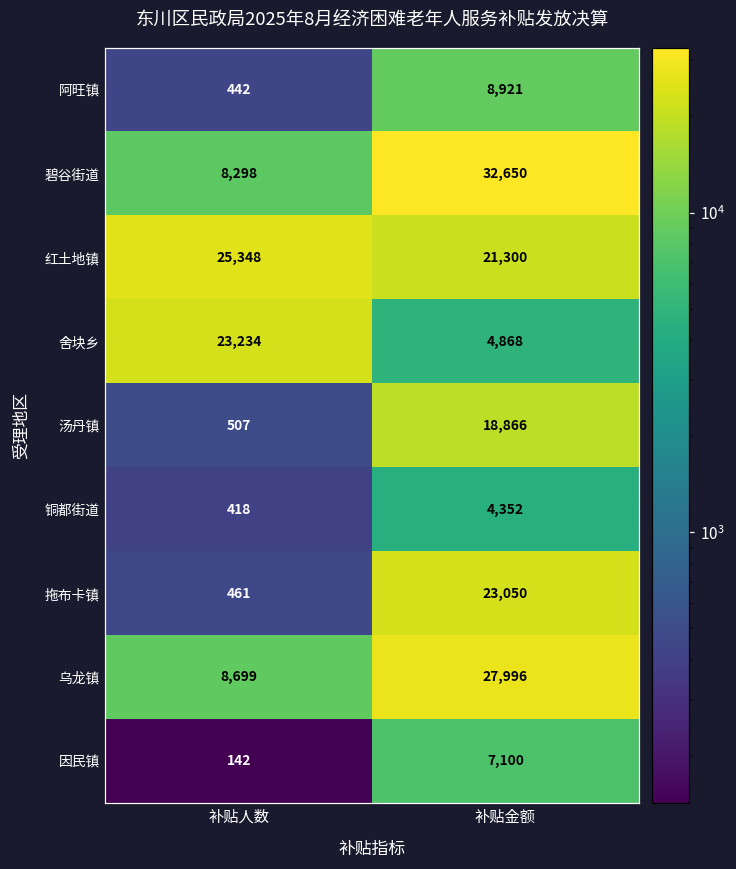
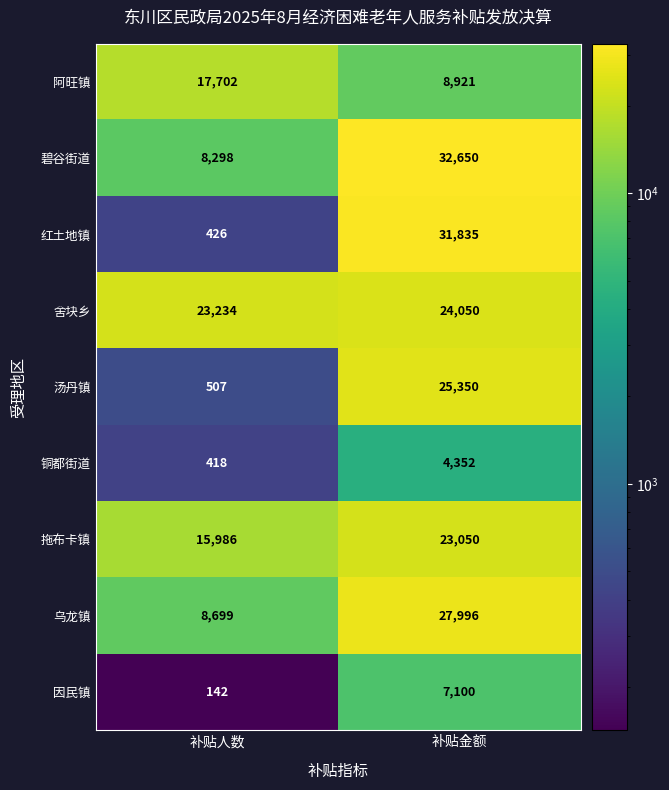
阿旺镇, 补贴人数: 442 -> 17,702
红土地镇, 补贴人数: 25,348 -> 426
红土地镇, 补贴金额: 21,300 -> 31,835
舍块乡, 补贴金额: 4,868 -> 24,050
汤丹镇, 补贴金额: 18,866 -> 25,350
拖布卡镇, 补贴人数: 461 -> 15,986
